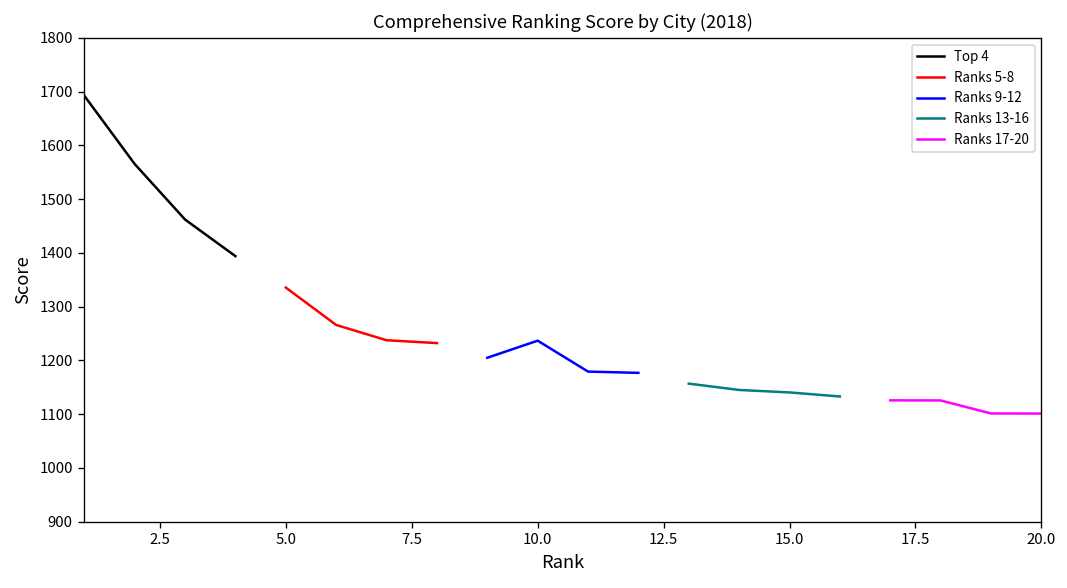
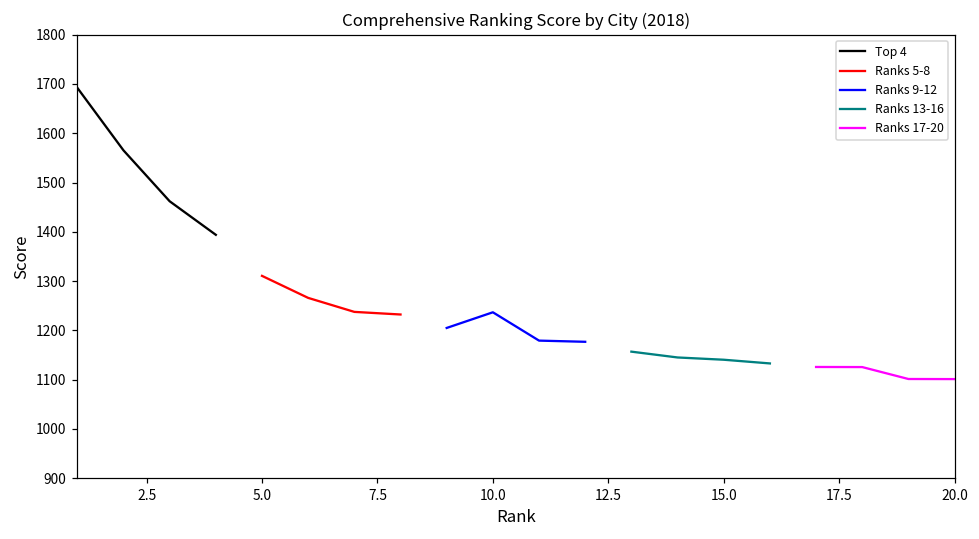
Ranks 5-8, 5.0: 1340 -> 1310
